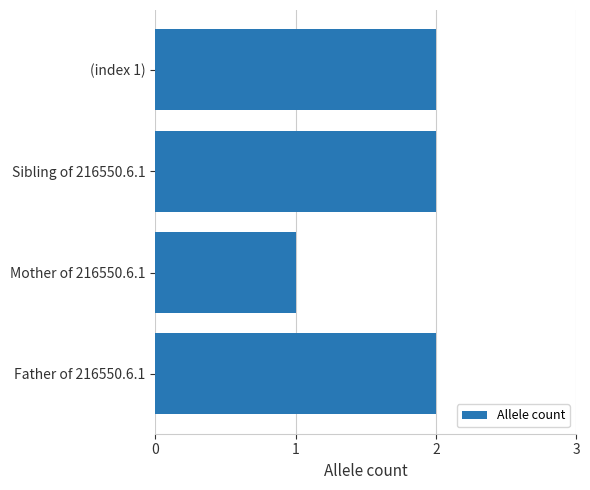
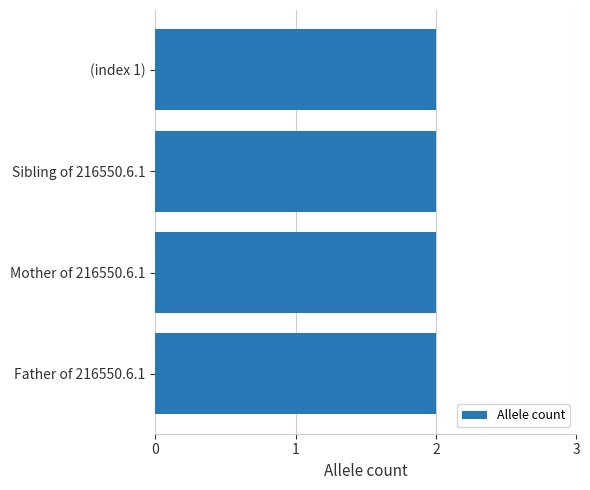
Mother of 216550.6.1: 1 -> 2
